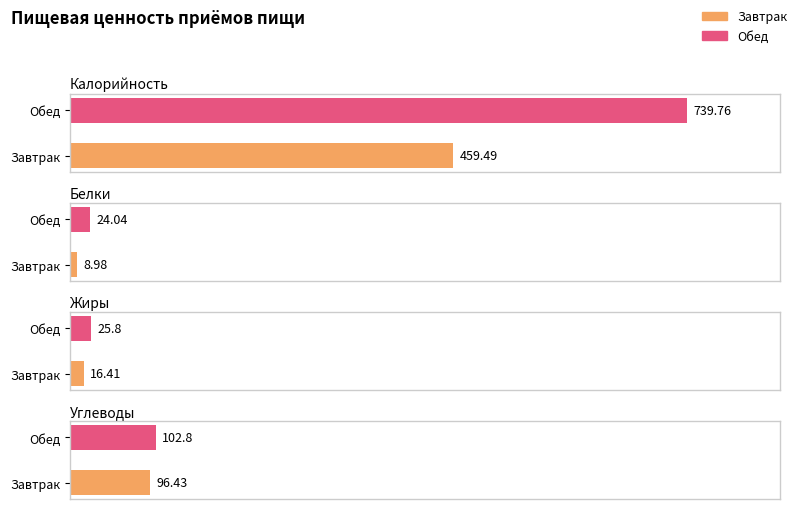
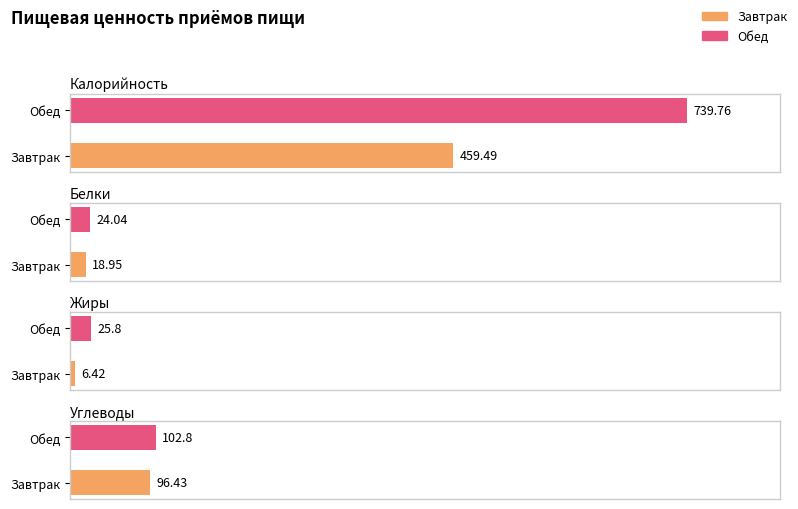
Белки, Завтрак: 8.98 -> 18.95
Жиры, Завтрак: 16.41 -> 6.42
